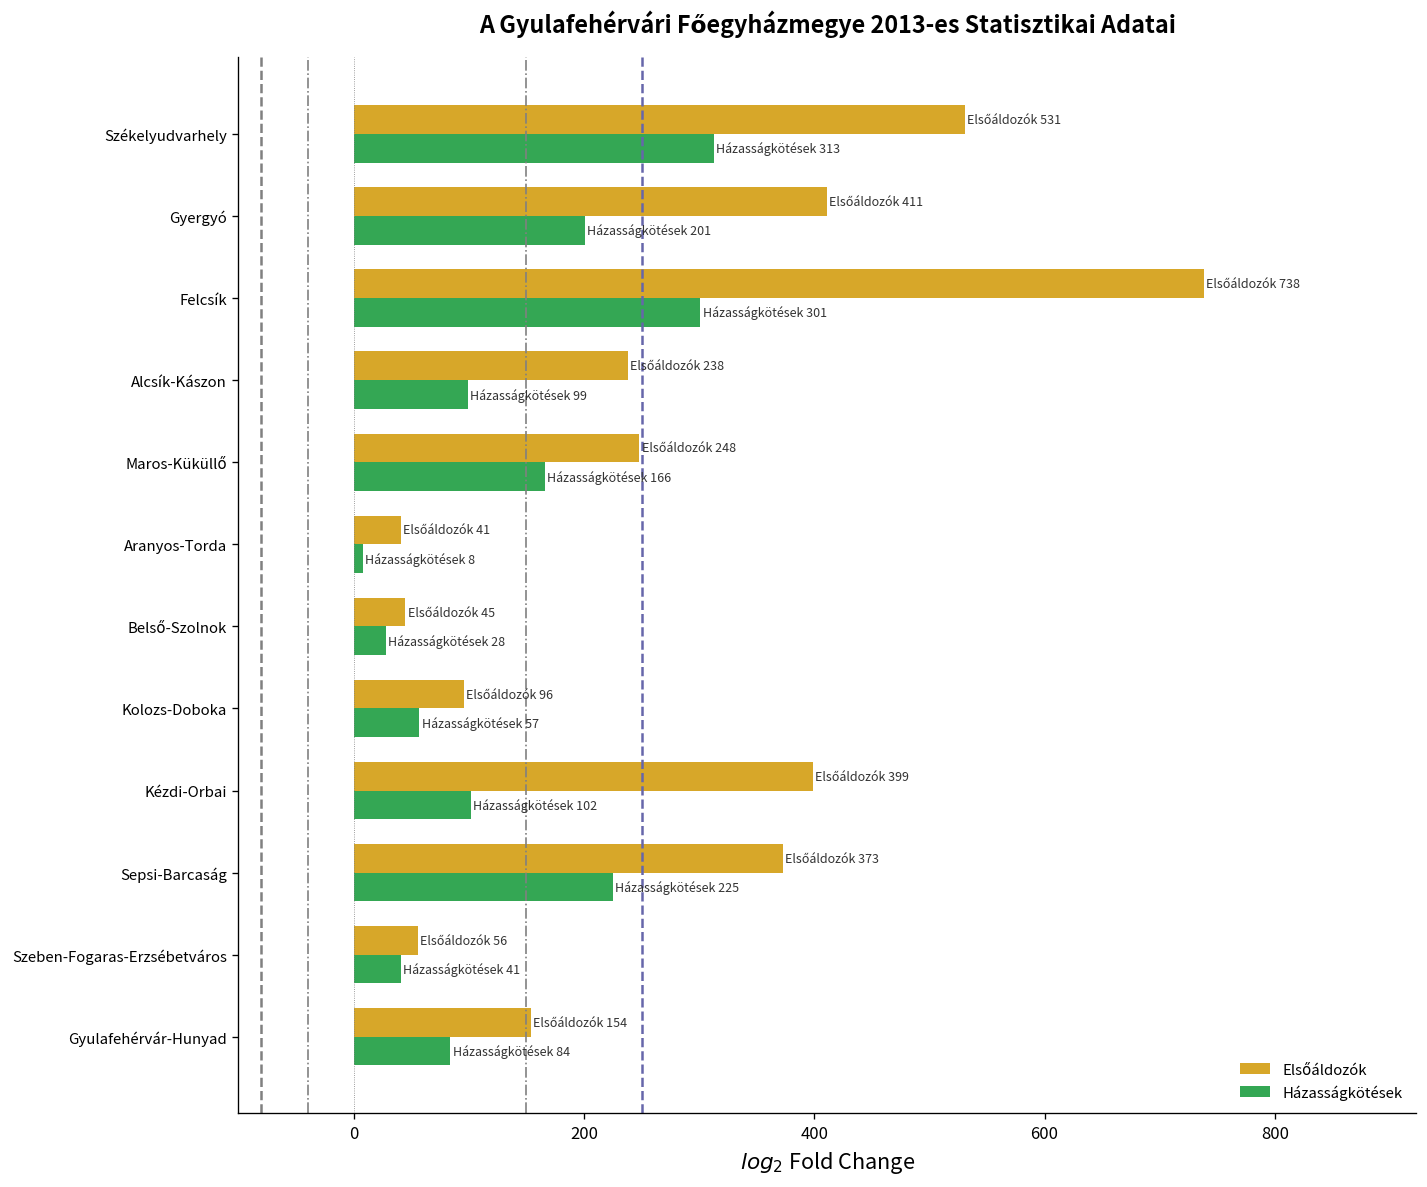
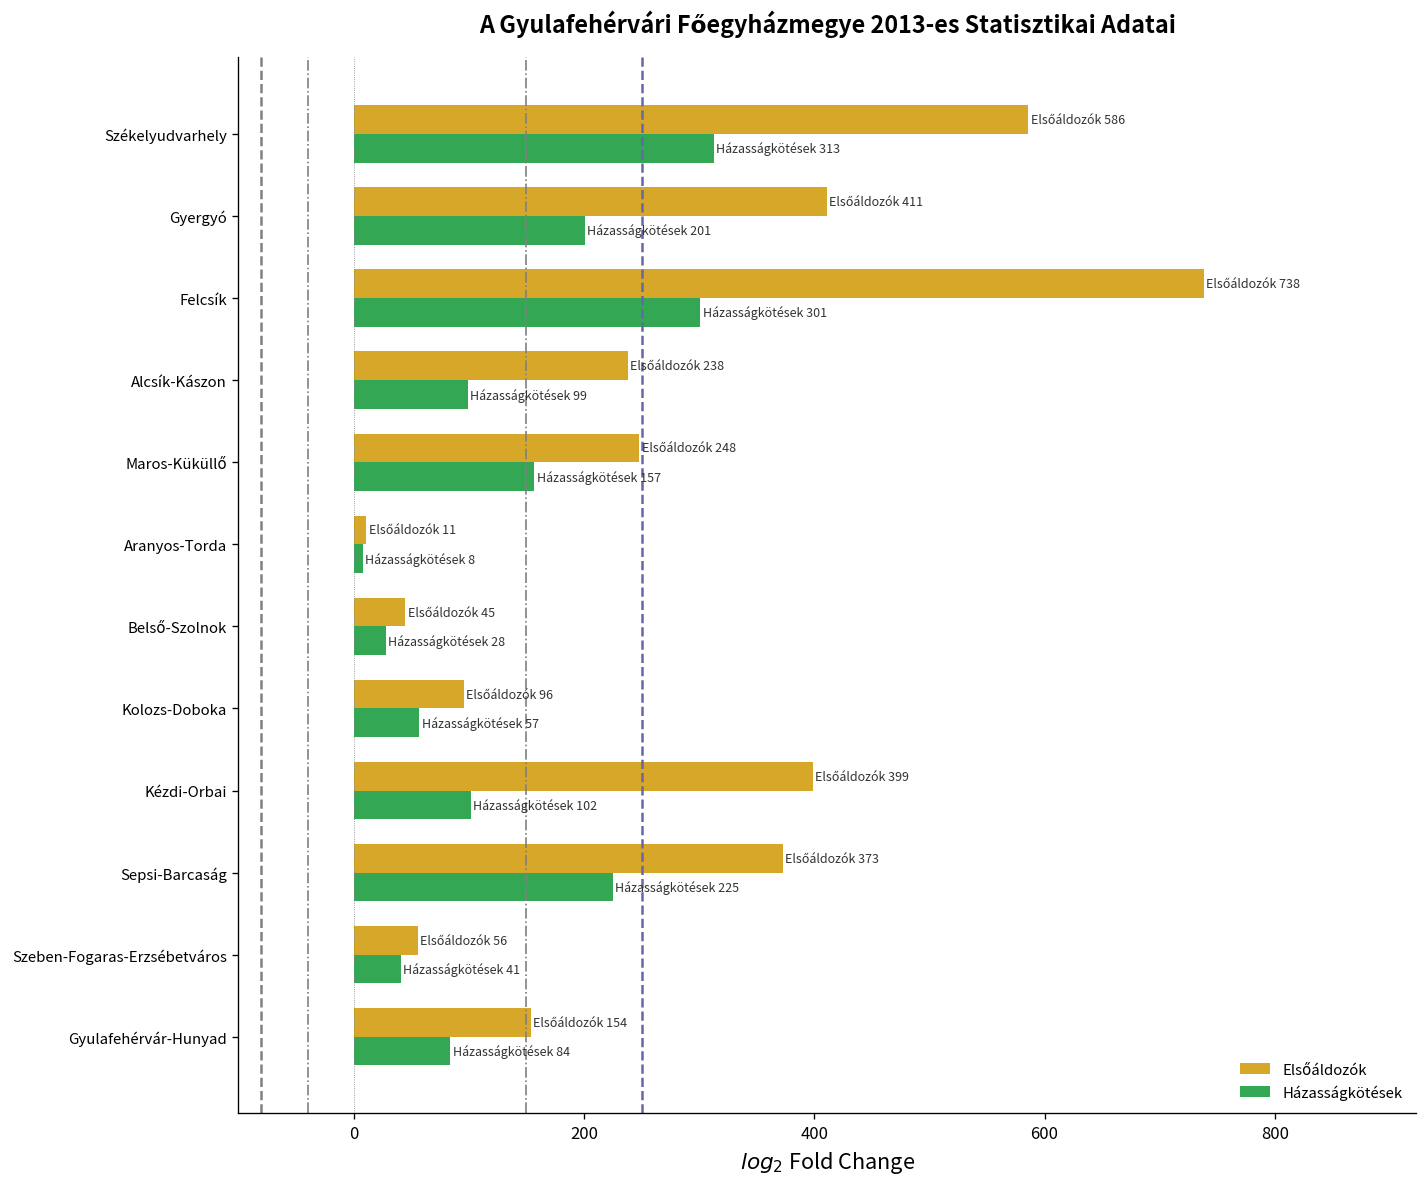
Elsőáldozók, Székelyudvarhely: 531 -> 586
Házasságkötések, Maros-Küküllő: 166 -> 157
Elsőáldozók, Aranyos-Torda: 41 -> 11
